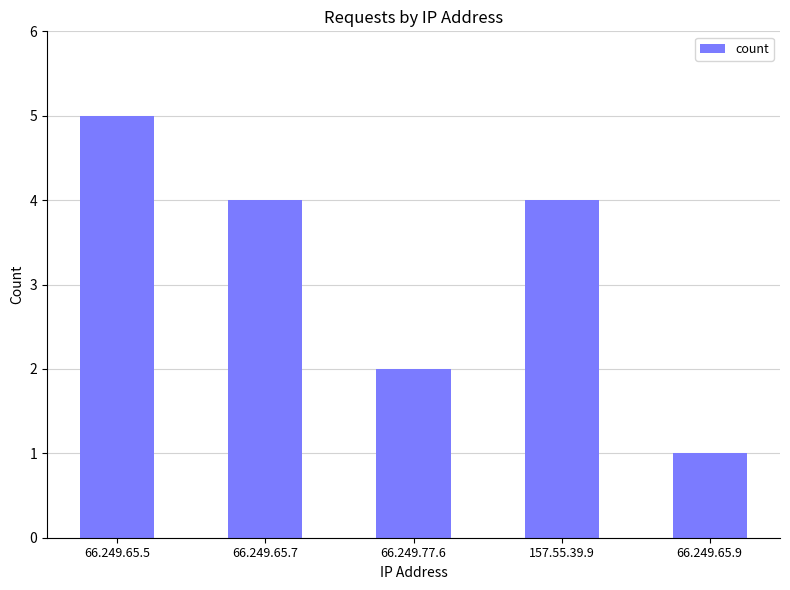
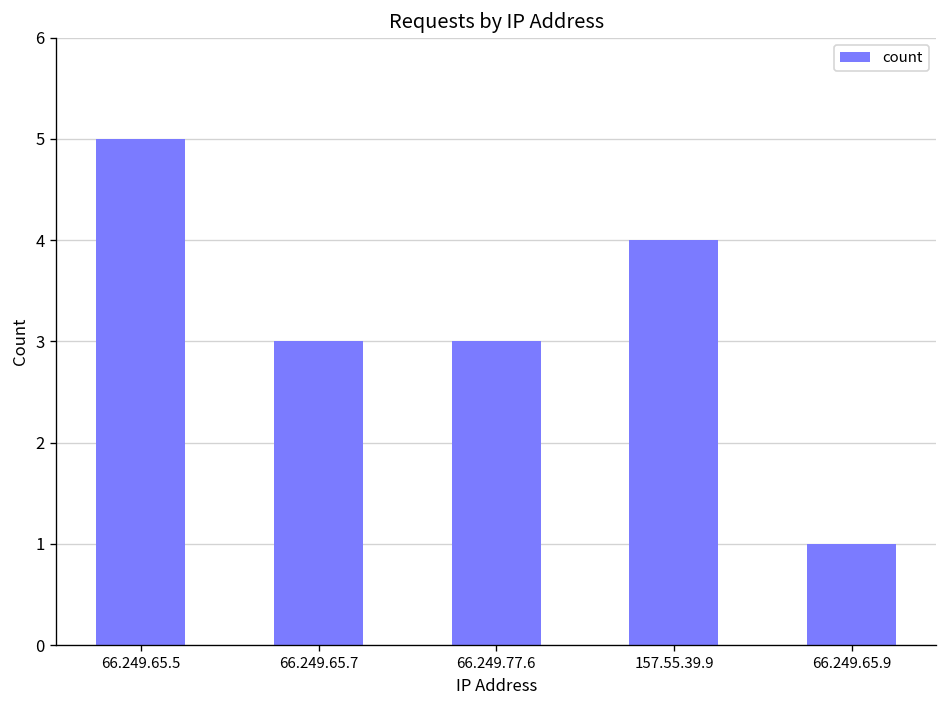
66.249.65.7: 4 -> 3
66.249.77.6: 2 -> 3
